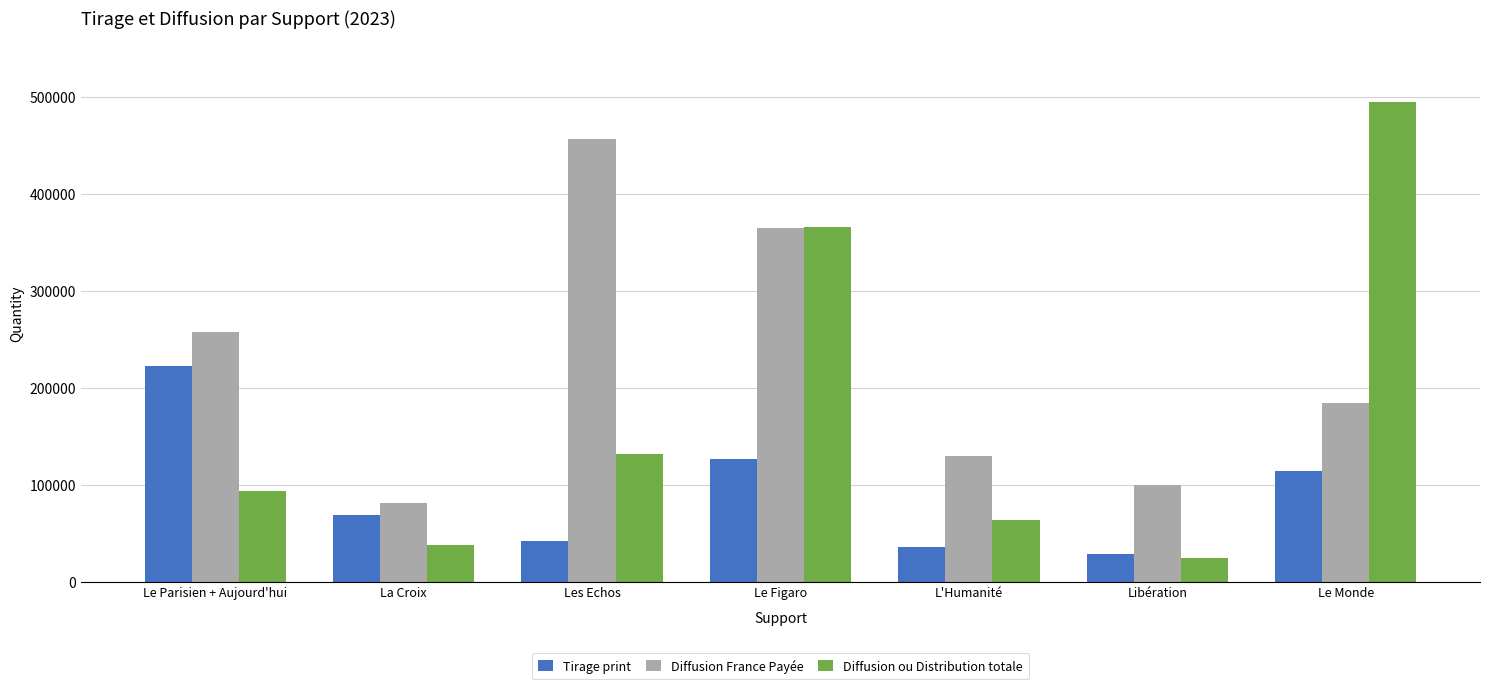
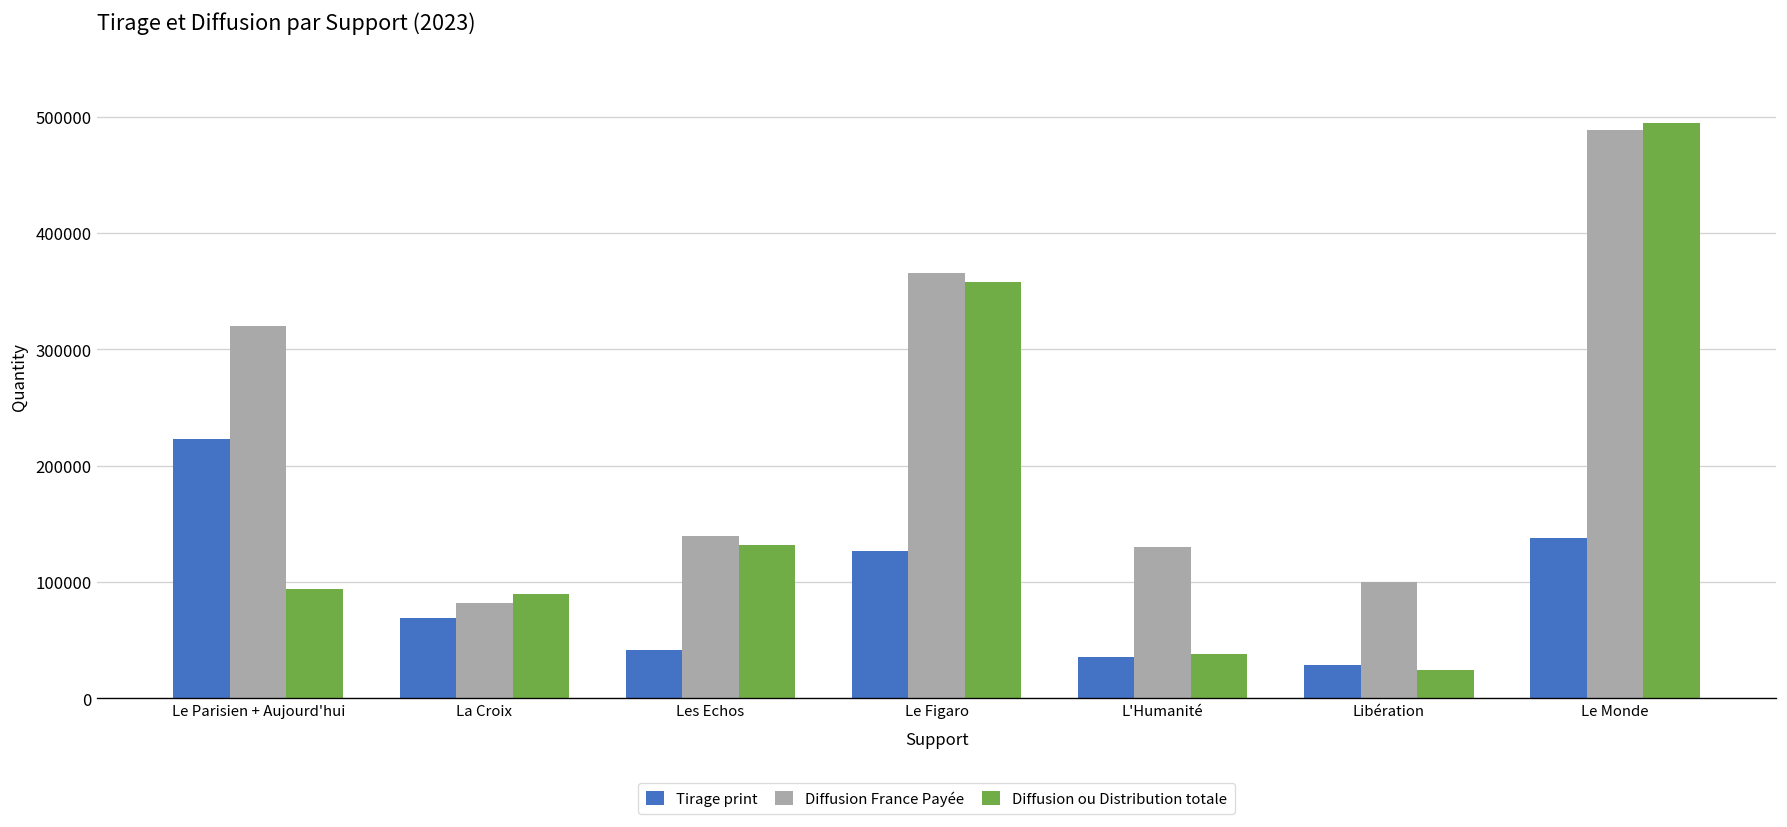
Diffusion France Payée, Le Parisien + Aujourd'hui: 260000 -> 320000
Diffusion ou Distribution totale, La Croix: 40000 -> 90000
Diffusion France Payée, Les Echos: 460000 -> 140000
Diffusion ou Distribution totale, Le Figaro: 370000 -> 360000
Diffusion ou Distribution totale, L'Humanité: 60000 -> 40000
Tirage print, Le Monde: 110000 -> 140000
Diffusion France Payée, Le Monde: 180000 -> 490000
